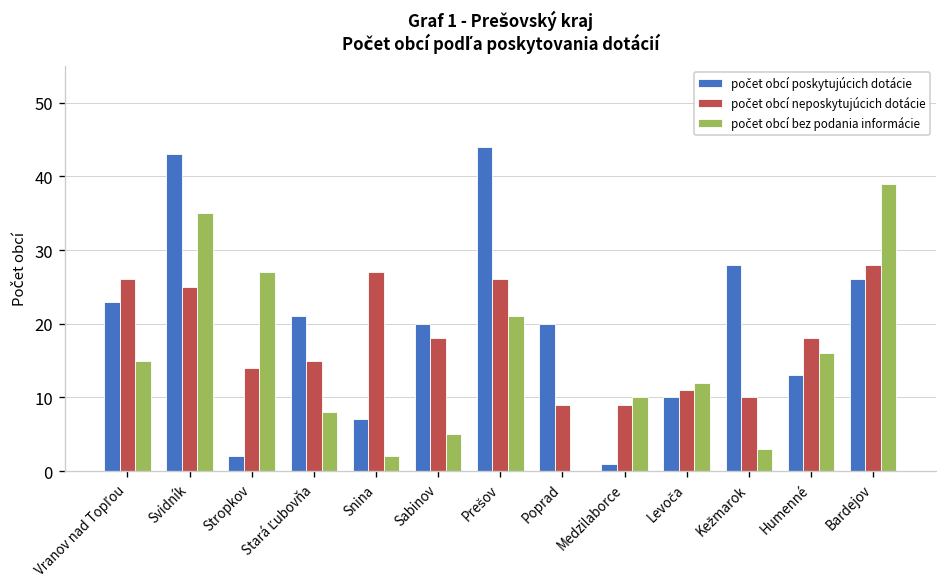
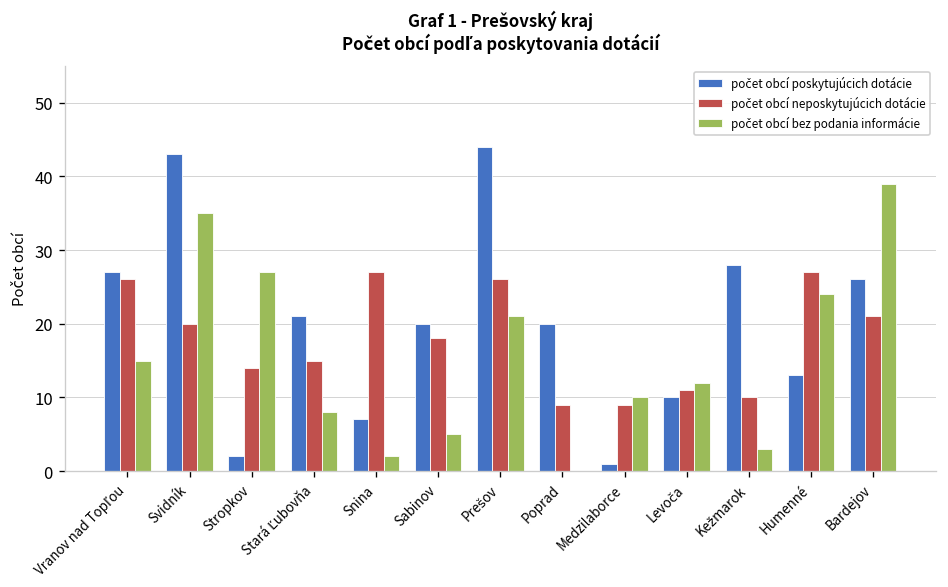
počet obcí poskytujúcich dotácie, Vranov nad Topľou: 23 -> 27
počet obcí neposkytujúcich dotácie, Svidník: 25 -> 20
počet obcí neposkytujúcich dotácie, Humenné: 18 -> 27
počet obcí bez podania informácie, Humenné: 16 -> 24
počet obcí neposkytujúcich dotácie, Bardejov: 28 -> 21
